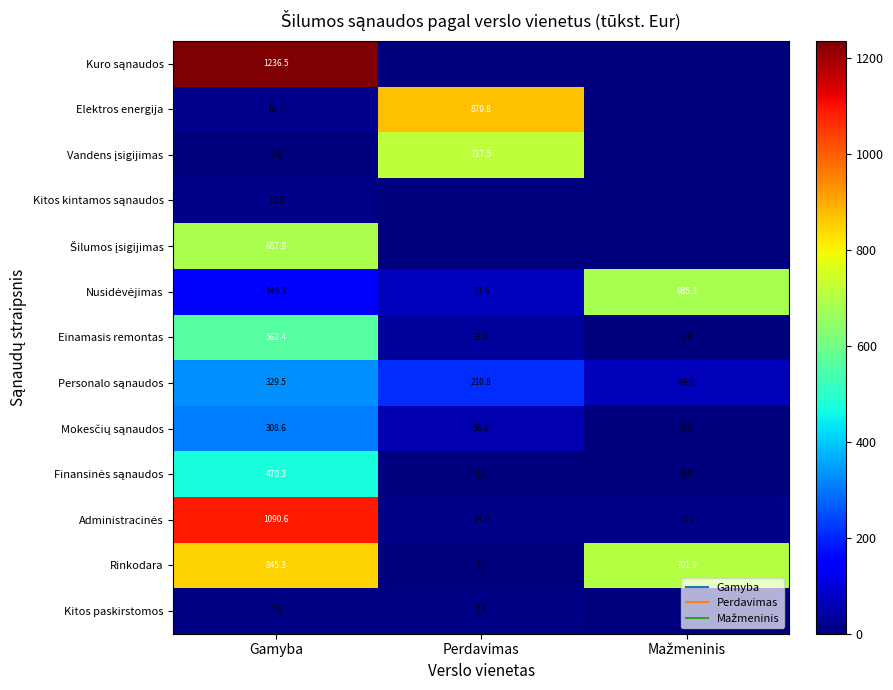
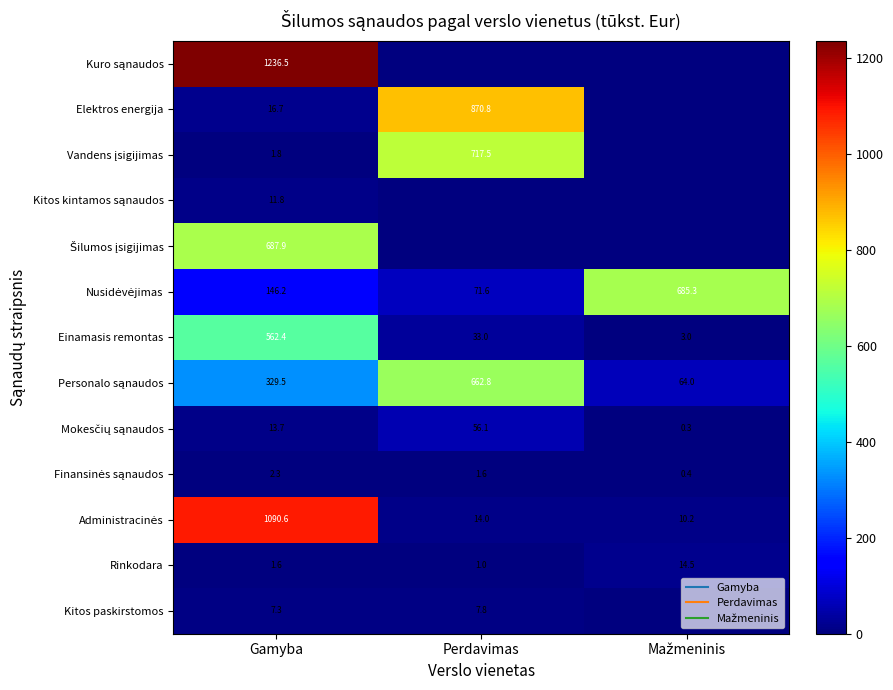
Personalo sąnaudos, Perdavimas: 210.8 -> 662.8
Mokesčių sąnaudos, Gamyba: 308.6 -> 13.7
Finansinės sąnaudos, Gamyba: 470.3 -> 2.3
Rinkodara, Gamyba: 845.3 -> 1.6
Rinkodara, Mažmeninis: 701.9 -> 14.5
